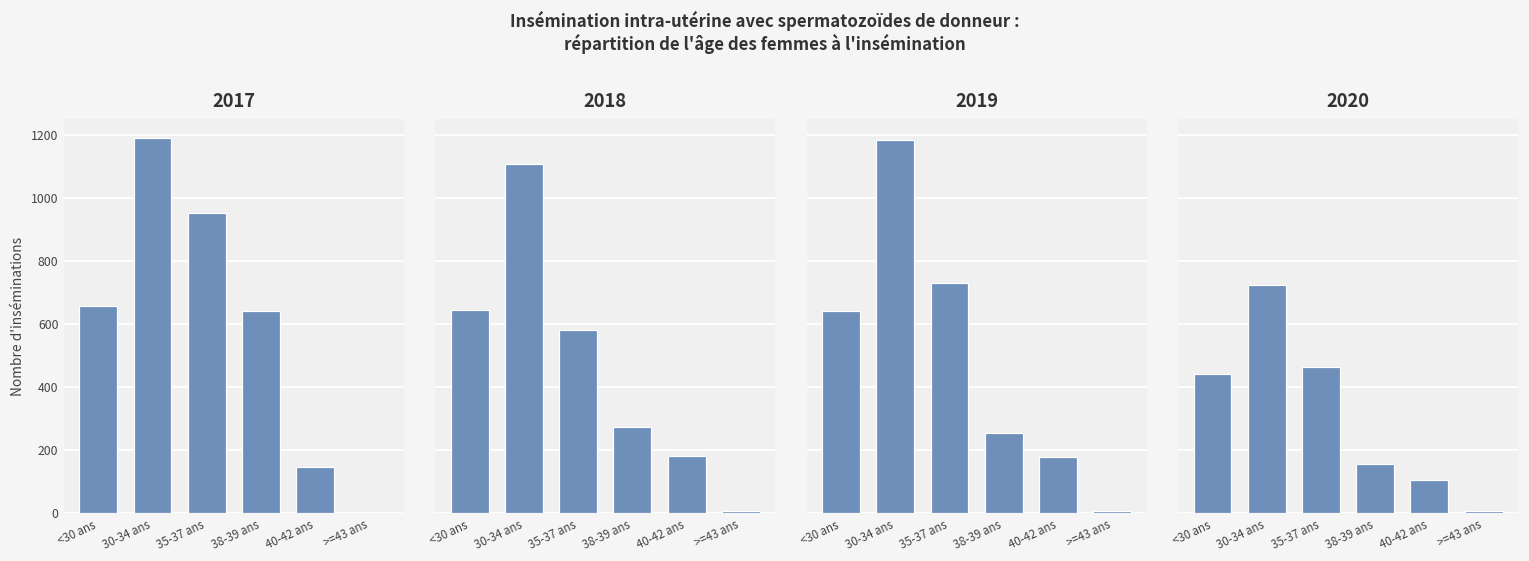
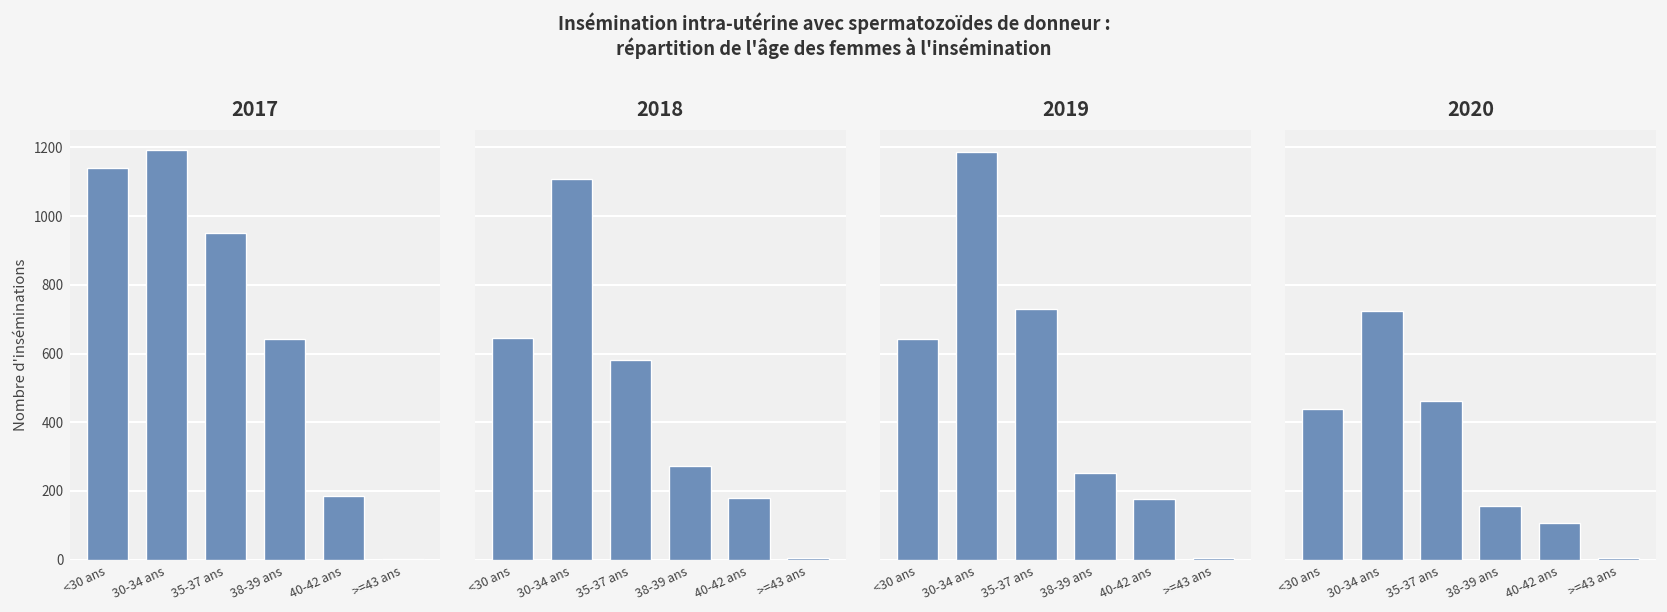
2017, <30 ans: 660 -> 1140
2017, 40-42 ans: 150 -> 190
